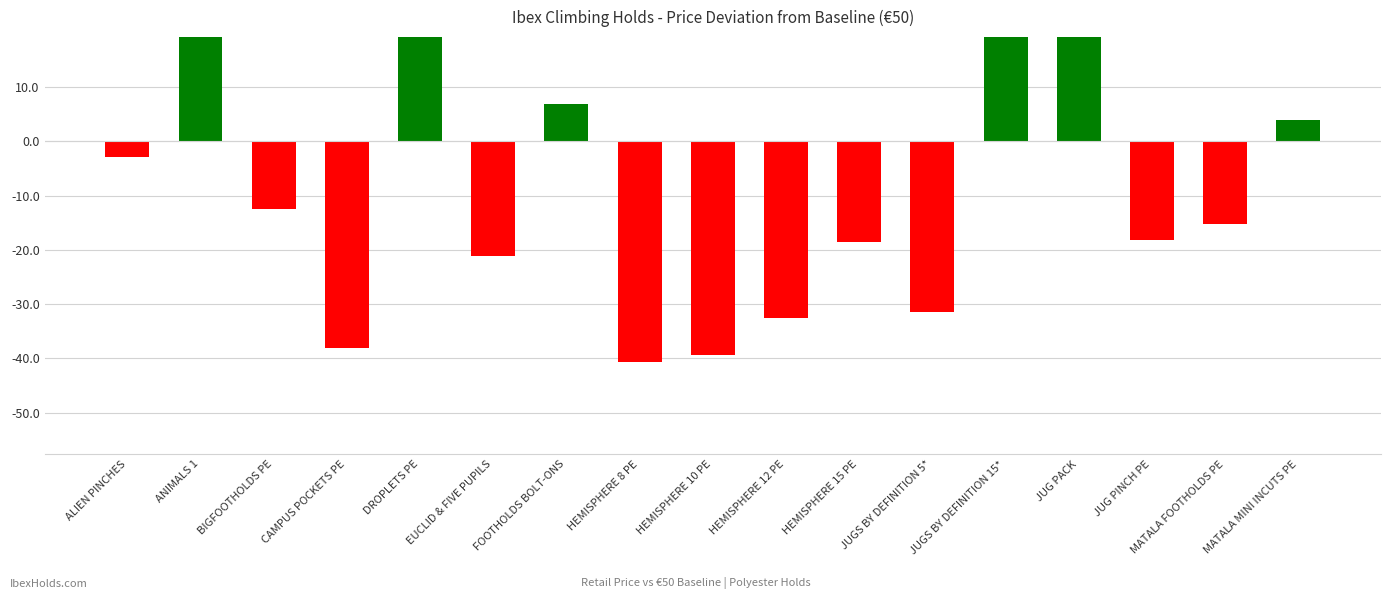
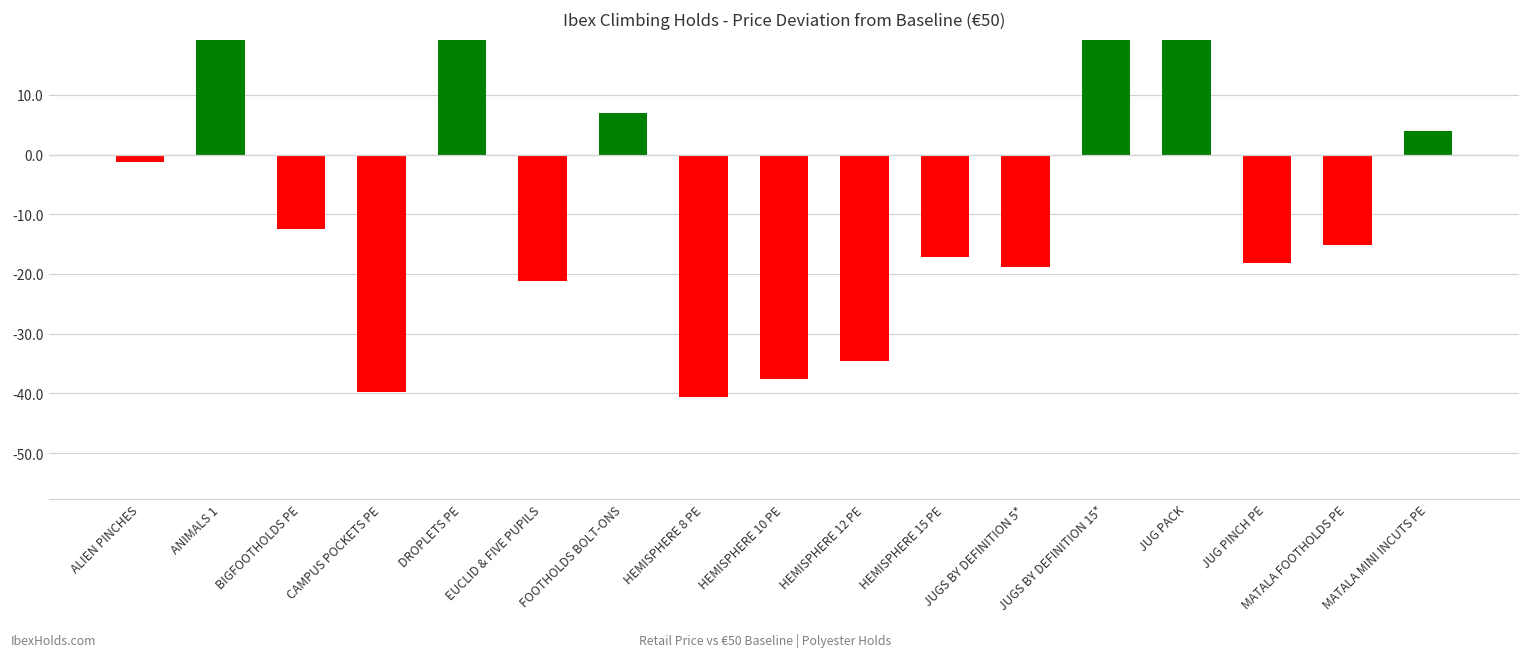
ALIEN PINCHES: -3 -> -1
CAMPUS POCKETS PE: -38 -> -40
HEMISPHERE 10 PE: -39 -> -38
HEMISPHERE 12 PE: -33 -> -35
HEMISPHERE 15 PE: -19 -> -17
JUGS BY DEFINITION 5*: -31 -> -19
